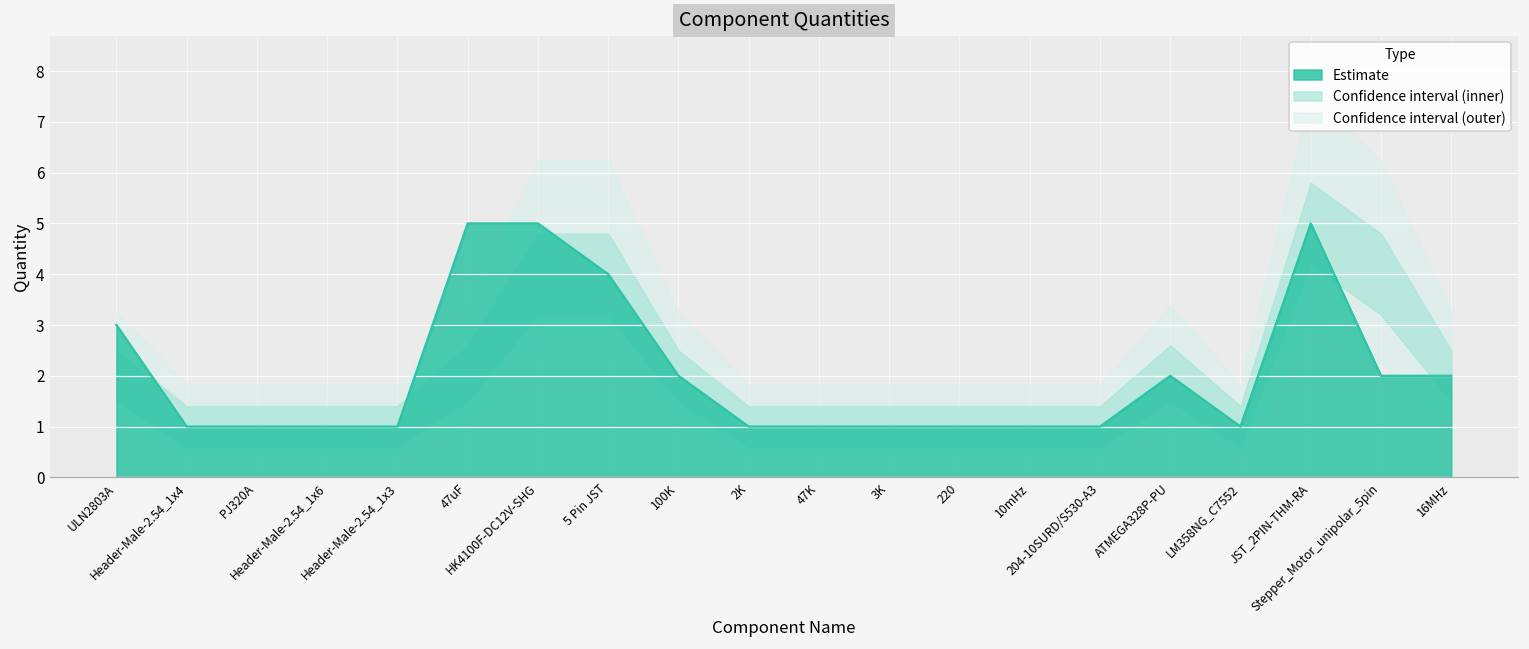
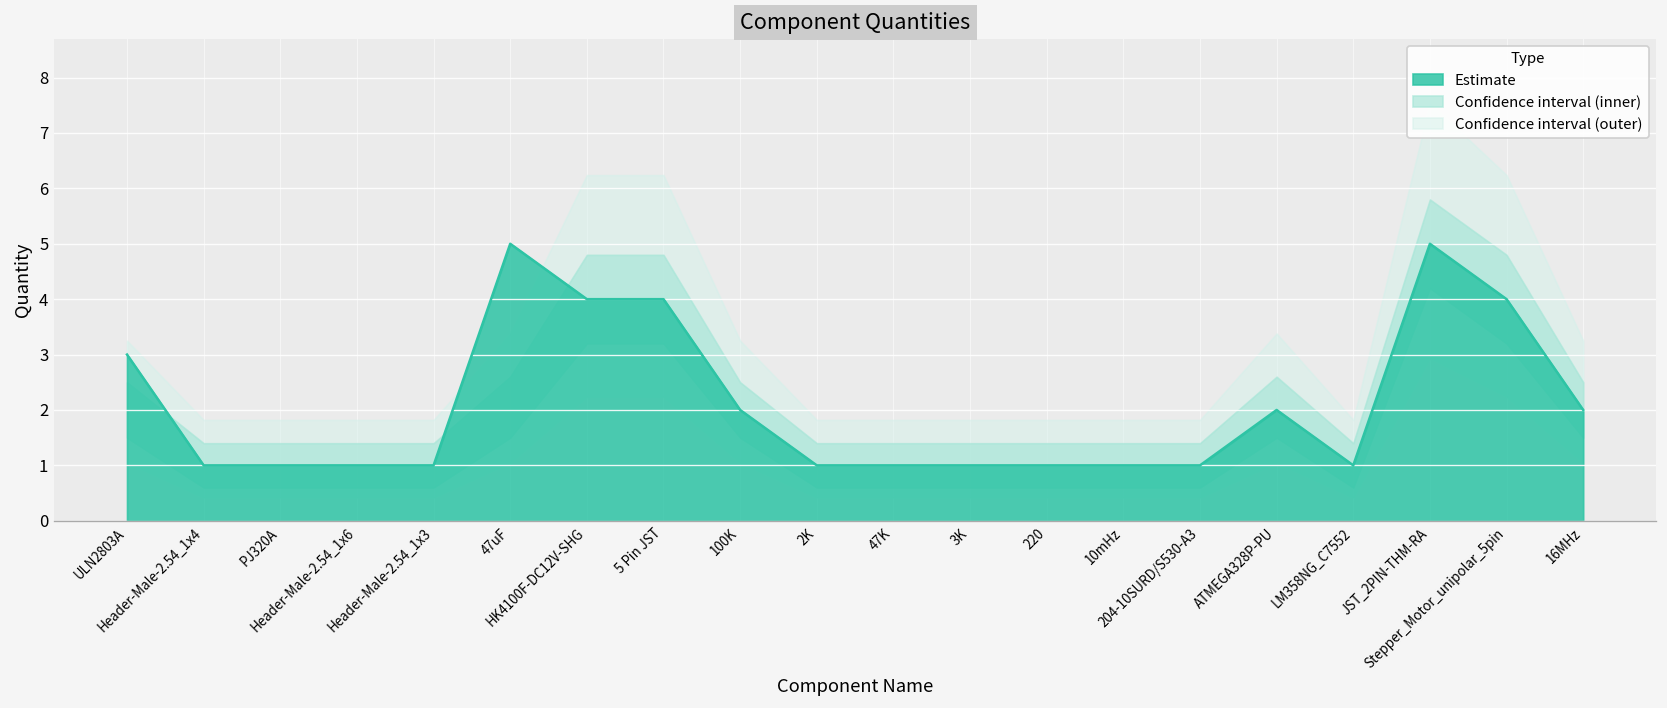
Estimate, HK4100F-DC12V-SHG: 5 -> 4
Estimate, Stepper_Motor_unipolar_5pin: 2 -> 4
